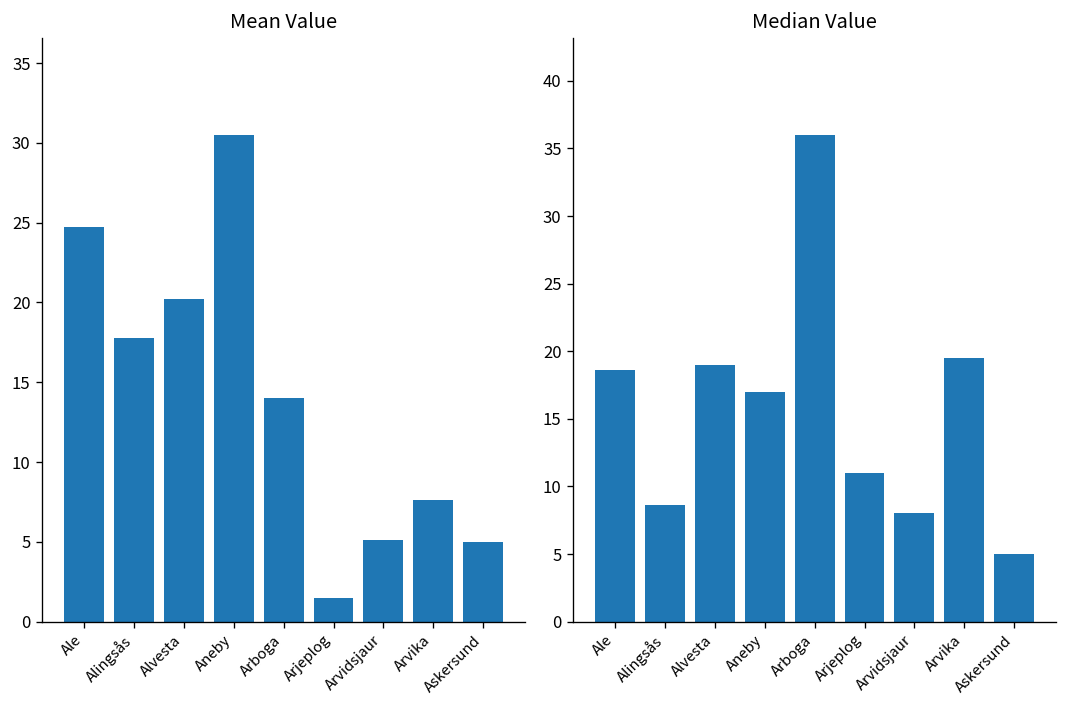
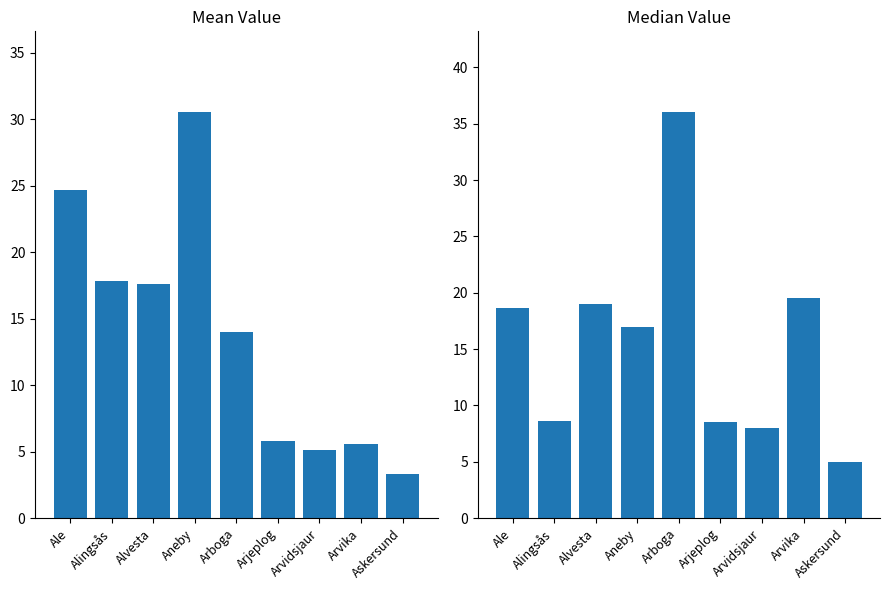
Mean Value, Alvesta: 20.2 -> 17.6
Mean Value, Arjeplog: 1.5 -> 5.8
Mean Value, Arvika: 7.6 -> 5.6
Mean Value, Askersund: 5.0 -> 3.3
Median Value, Arjeplog: 11.0 -> 8.5
